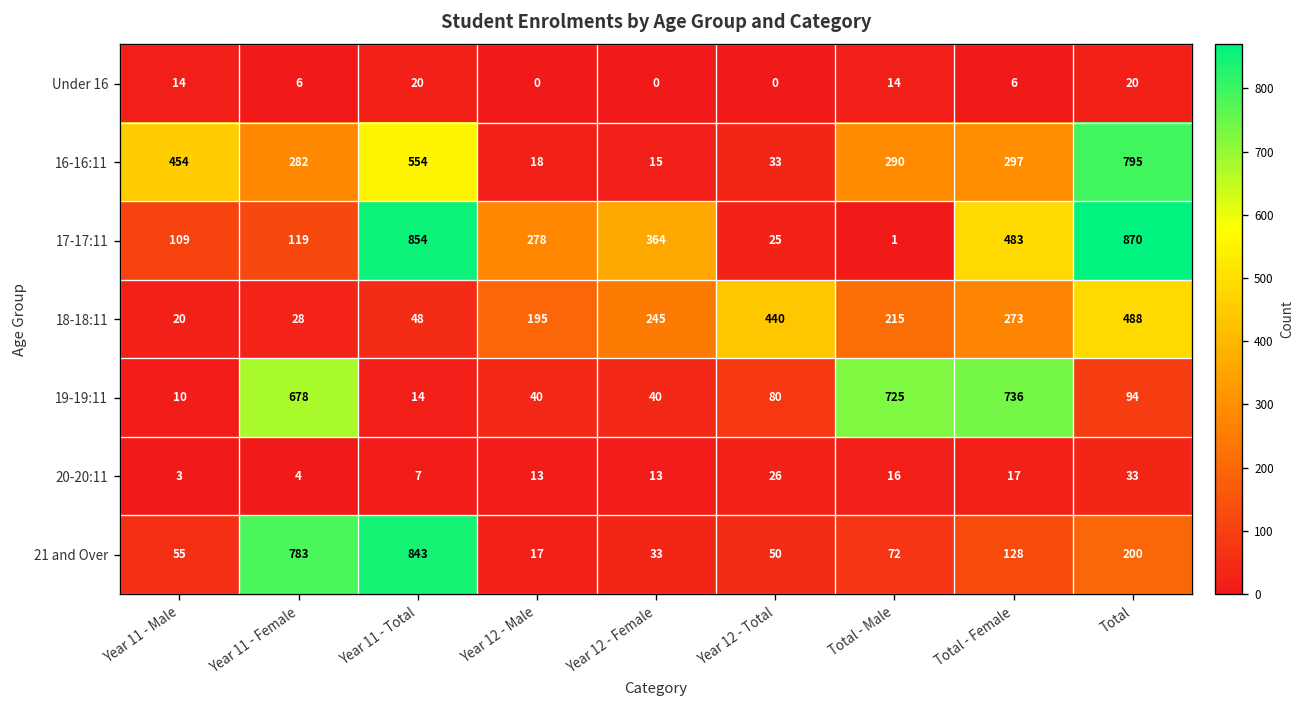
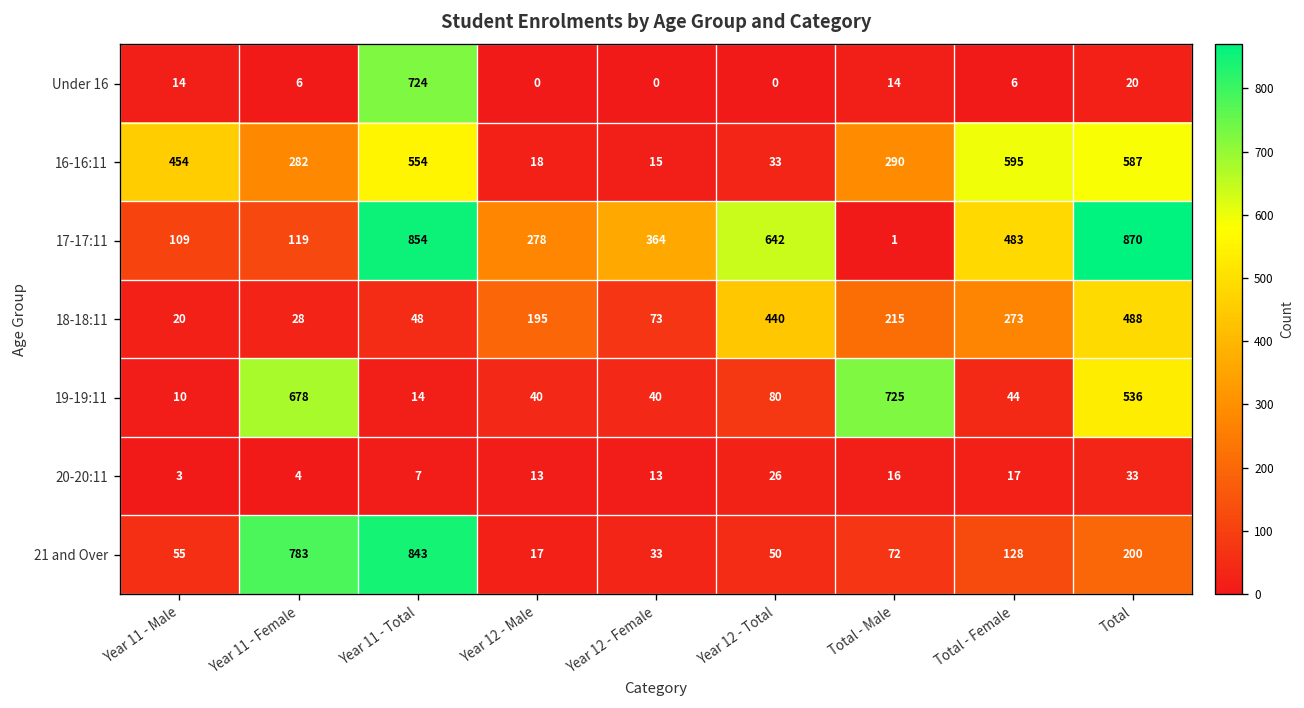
Under 16, Year 11 - Total: 20 -> 724
16-16:11, Total - Female: 297 -> 595
16-16:11, Total: 795 -> 587
17-17:11, Year 12 - Total: 25 -> 642
18-18:11, Year 12 - Female: 245 -> 73
19-19:11, Total - Female: 736 -> 44
19-19:11, Total: 94 -> 536
